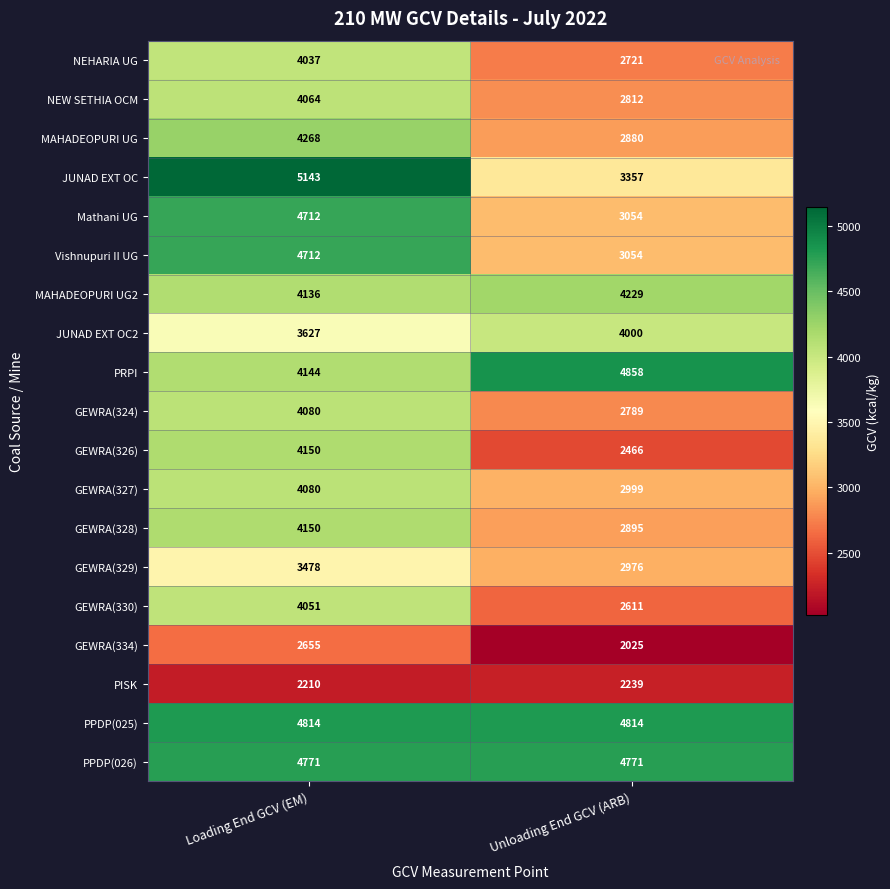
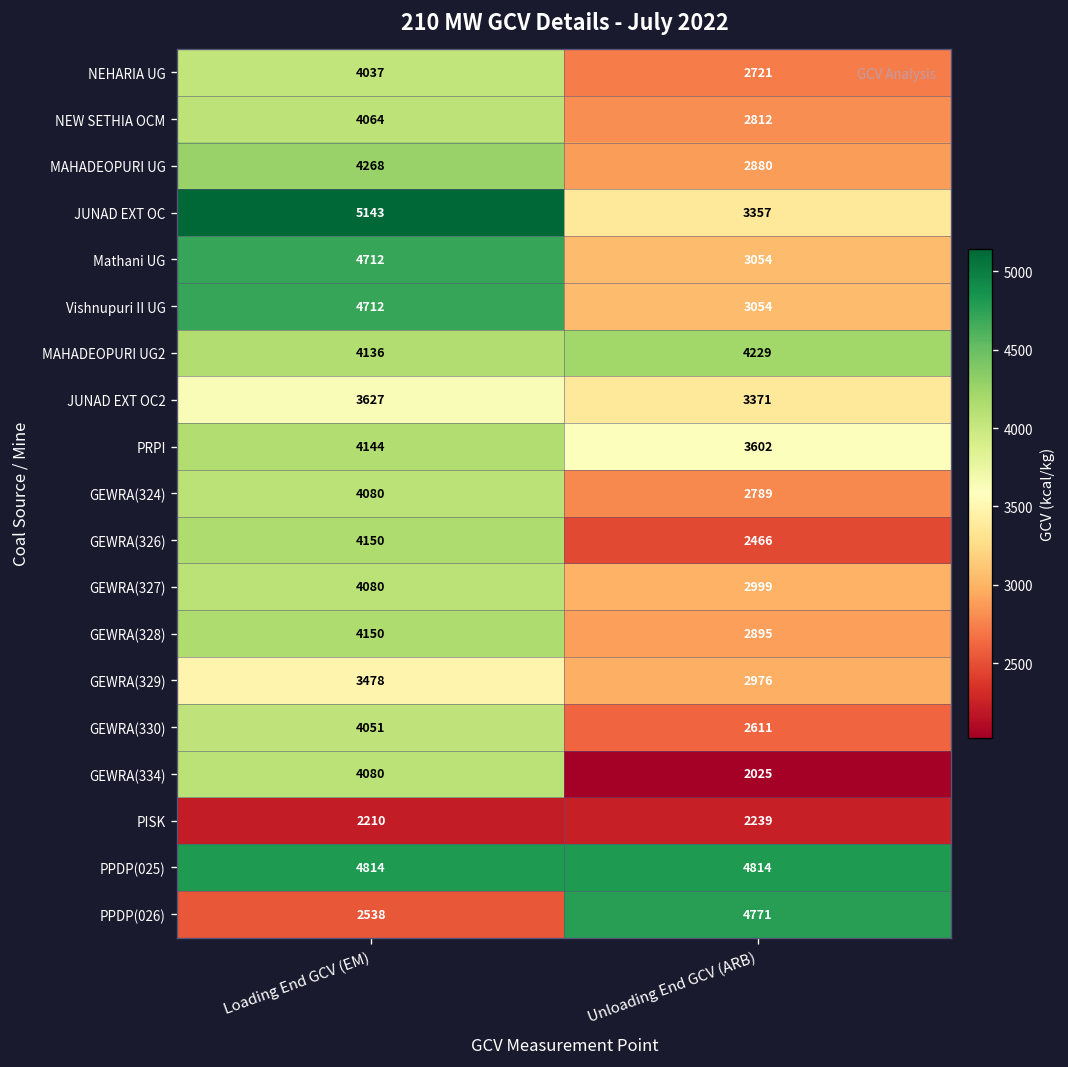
JUNAD EXT OC2, Unloading End GCV (ARB): 4000 -> 3371
PRPI, Unloading End GCV (ARB): 4858 -> 3602
GEWRA(334), Loading End GCV (EM): 2655 -> 4080
PPDP(026), Loading End GCV (EM): 4771 -> 2538
